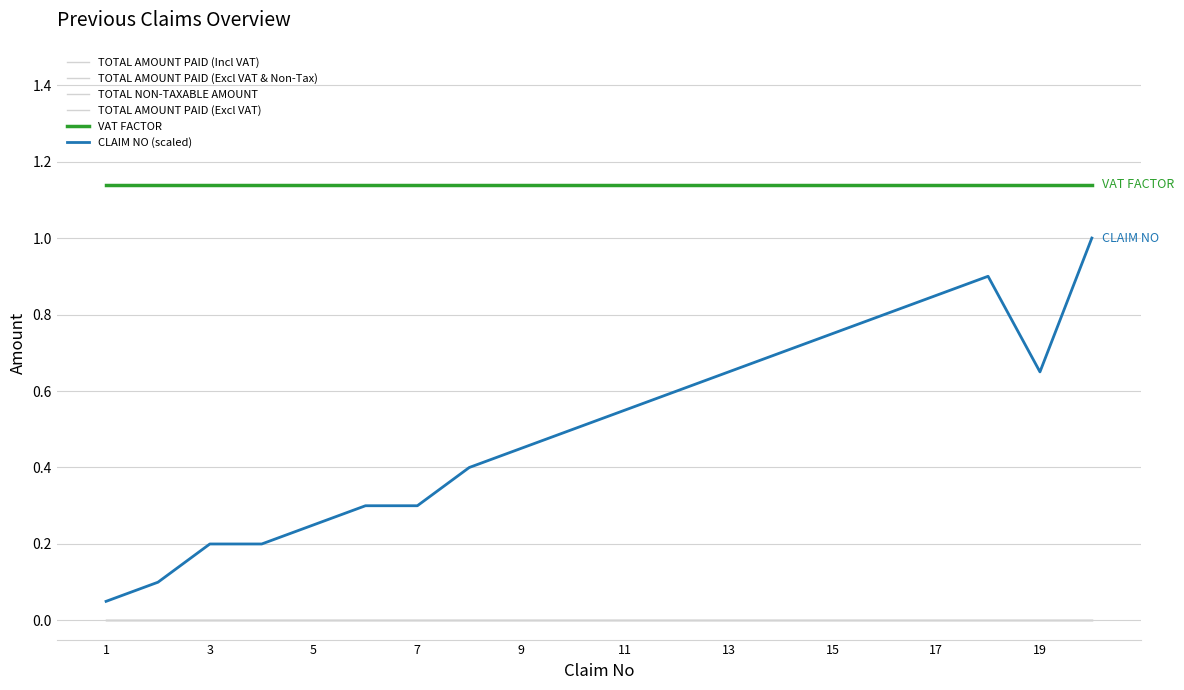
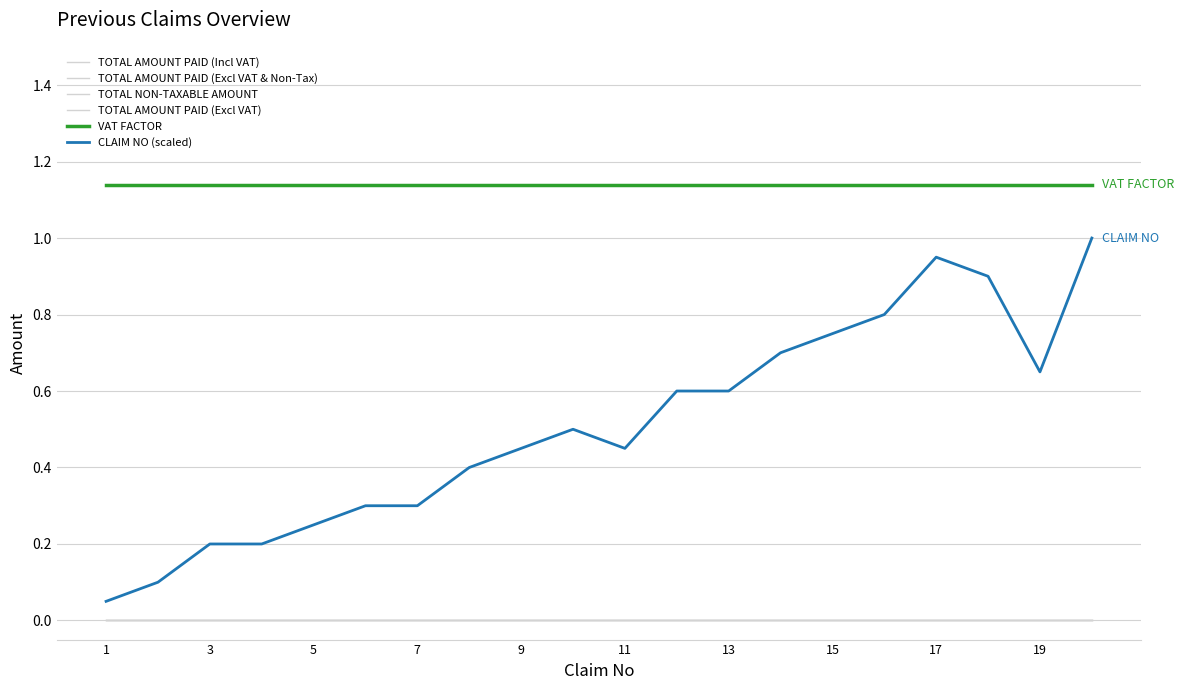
CLAIM NO (scaled), 11: 0.55 -> 0.45
CLAIM NO (scaled), 13: 0.65 -> 0.60
CLAIM NO (scaled), 17: 0.85 -> 0.95
